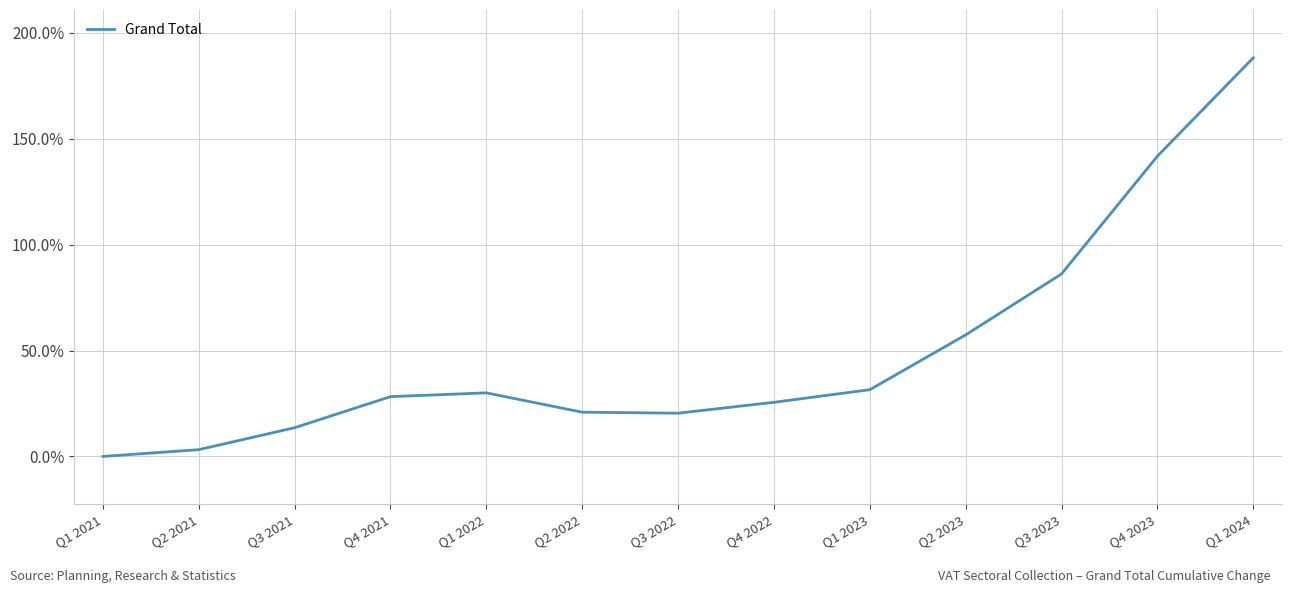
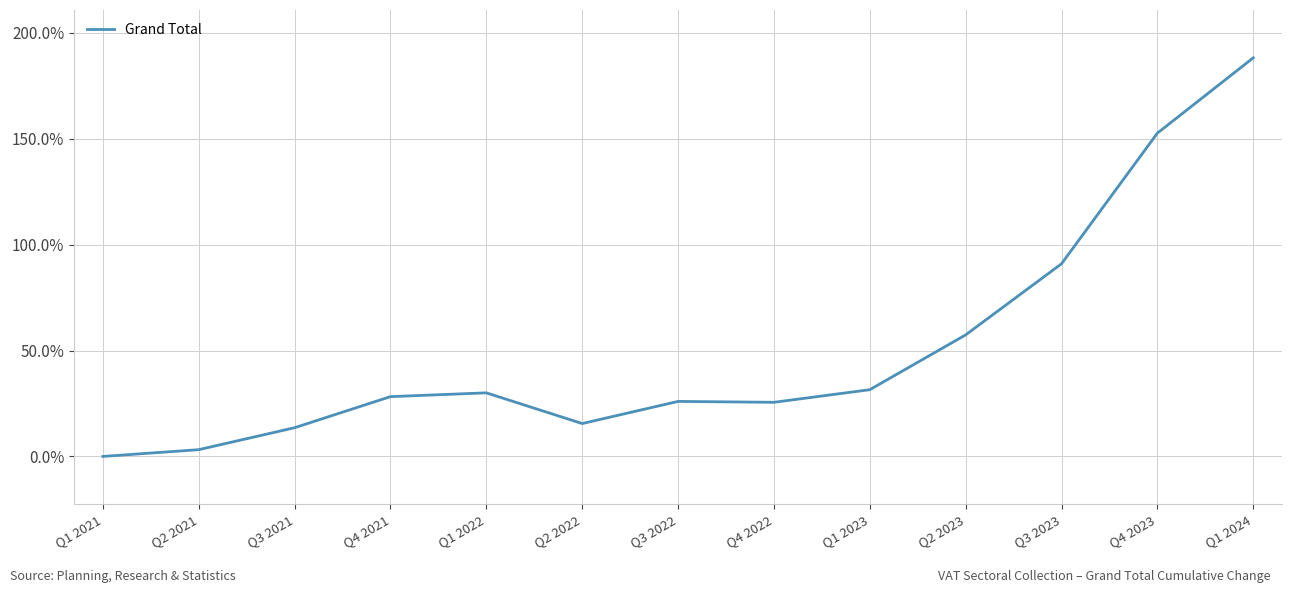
Q2 2022: 21% -> 16%
Q3 2022: 20% -> 26%
Q3 2023: 86% -> 91%
Q4 2023: 142% -> 153%
